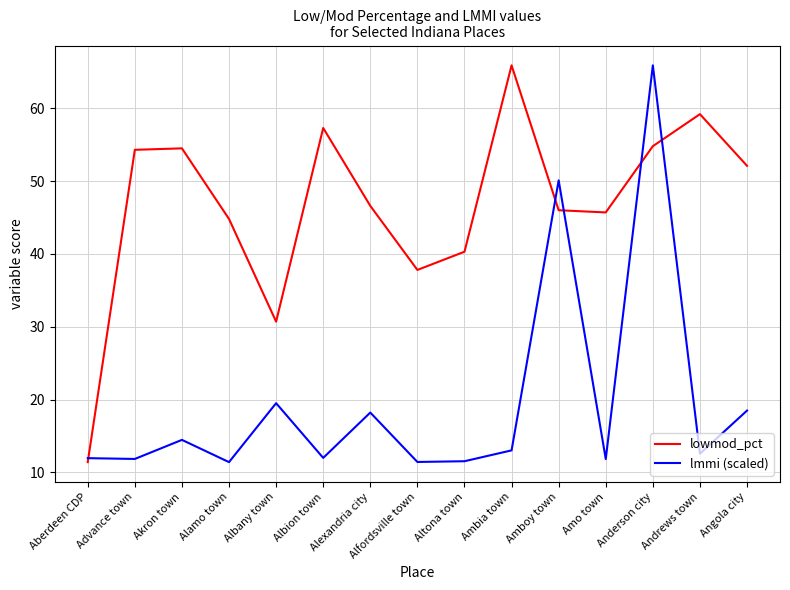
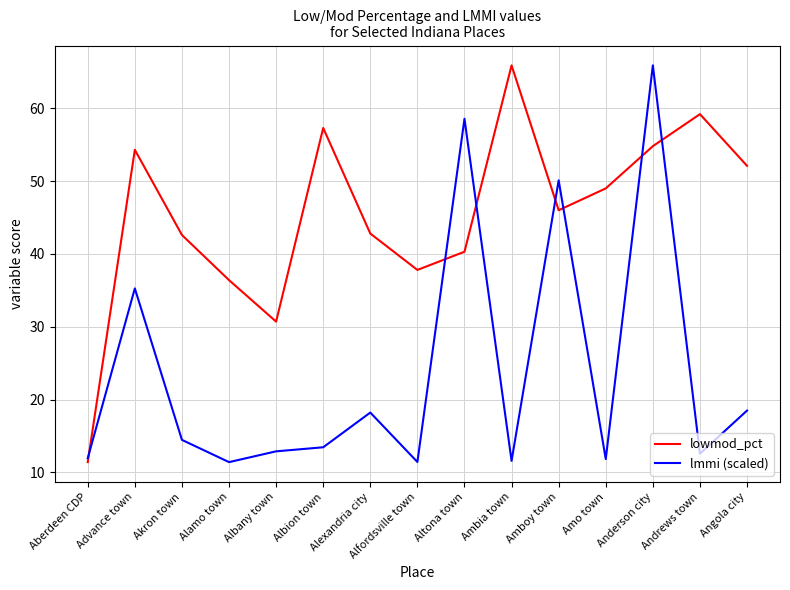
lmmi (scaled), Advance town: 12 -> 35
lowmod_pct, Akron town: 55 -> 43
lowmod_pct, Alamo town: 45 -> 36
lmmi (scaled), Albany town: 19 -> 13
lmmi (scaled), Albion town: 12 -> 13
lowmod_pct, Alexandria city: 47 -> 43
lmmi (scaled), Altona town: 12 -> 59
lmmi (scaled), Ambia town: 13 -> 12
lowmod_pct, Amo town: 46 -> 49
